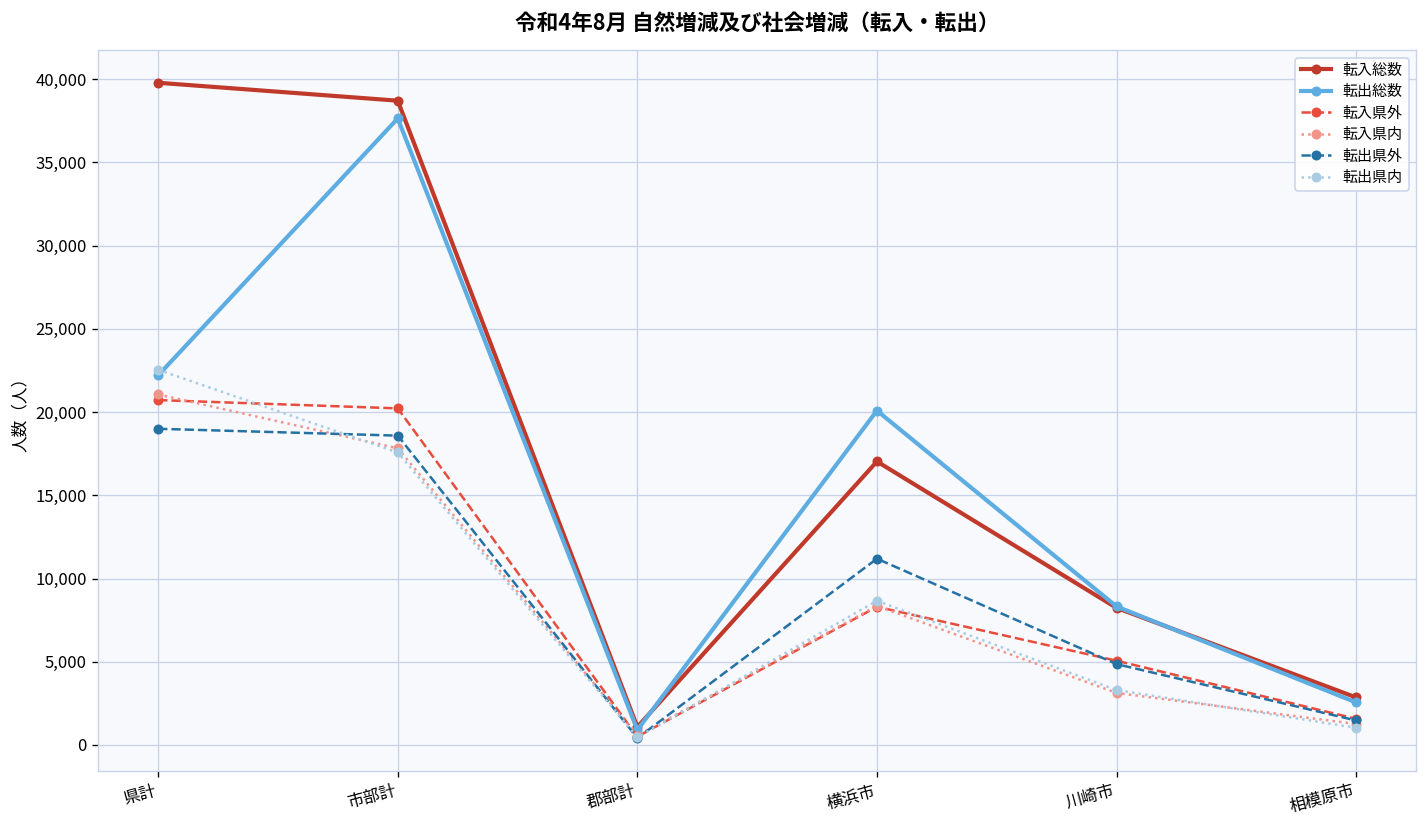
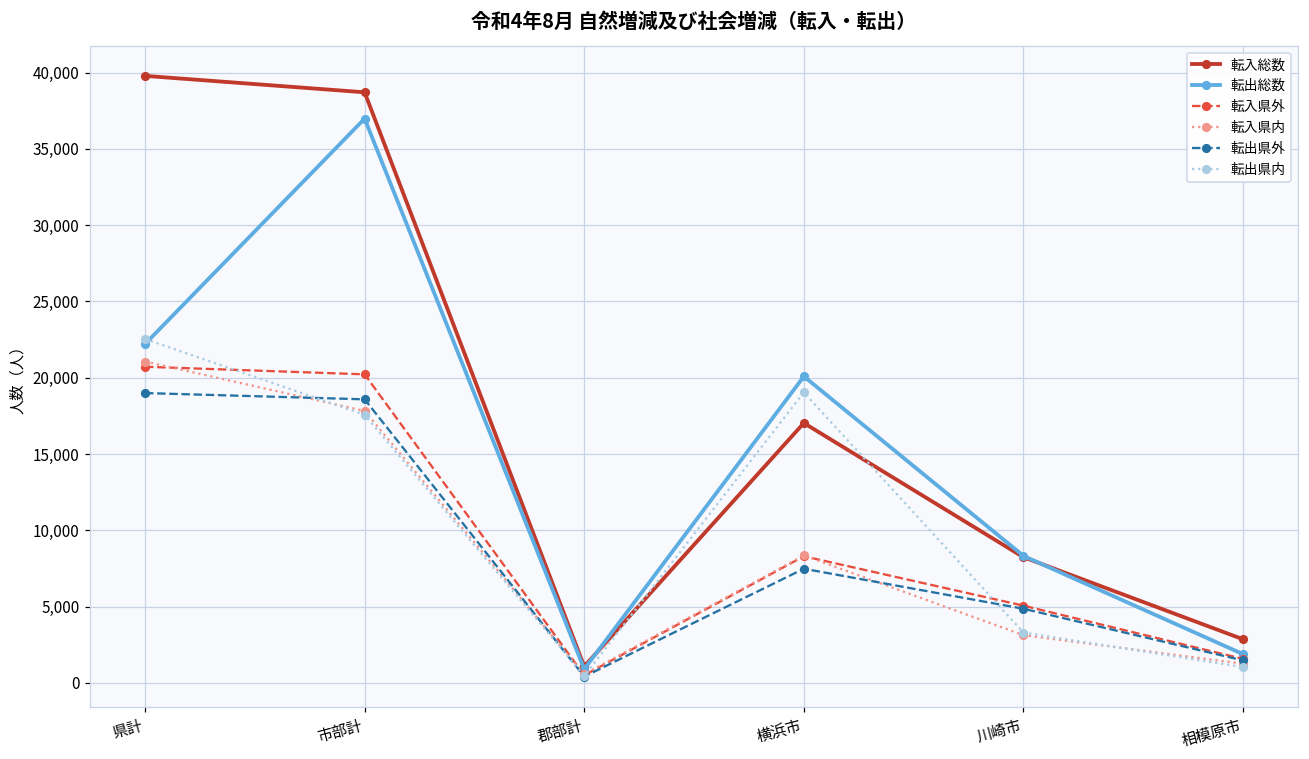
転出総数, 市部計: 37,600 -> 37,000
転出県外, 横浜市: 11,200 -> 7,500
転出県内, 横浜市: 8,700 -> 19,000
転出総数, 相模原市: 2,600 -> 1,900
